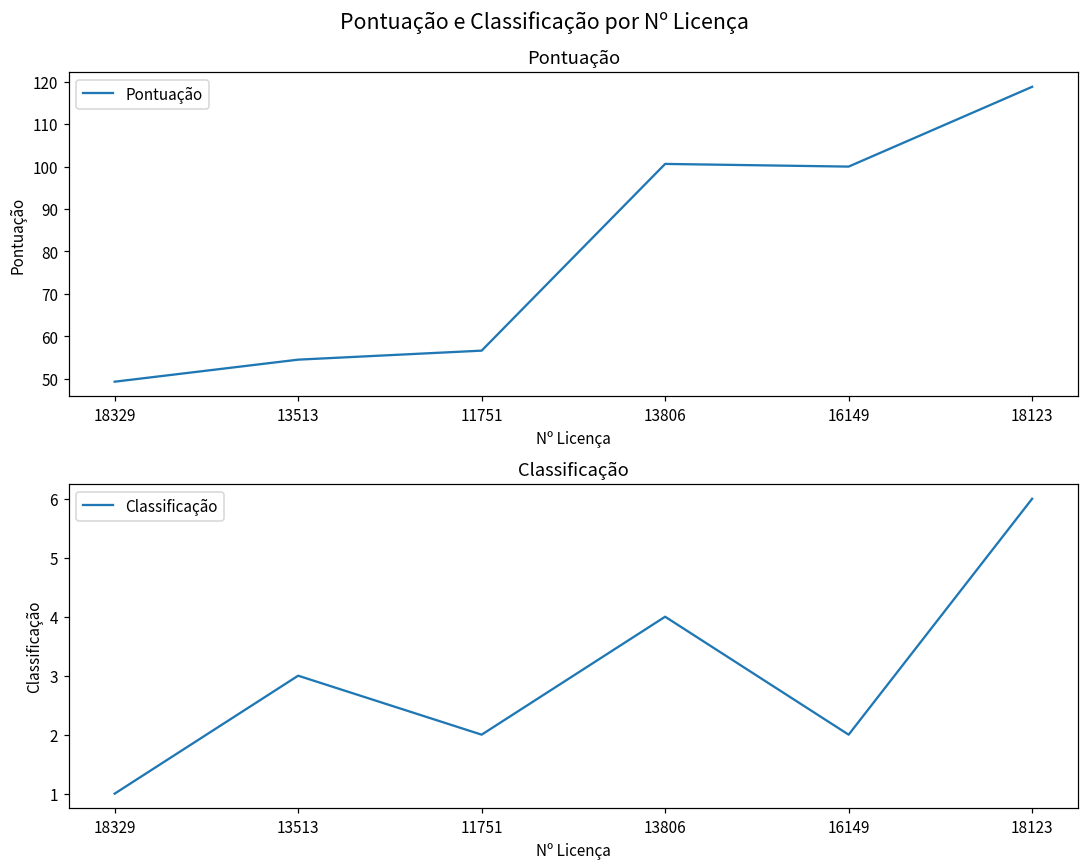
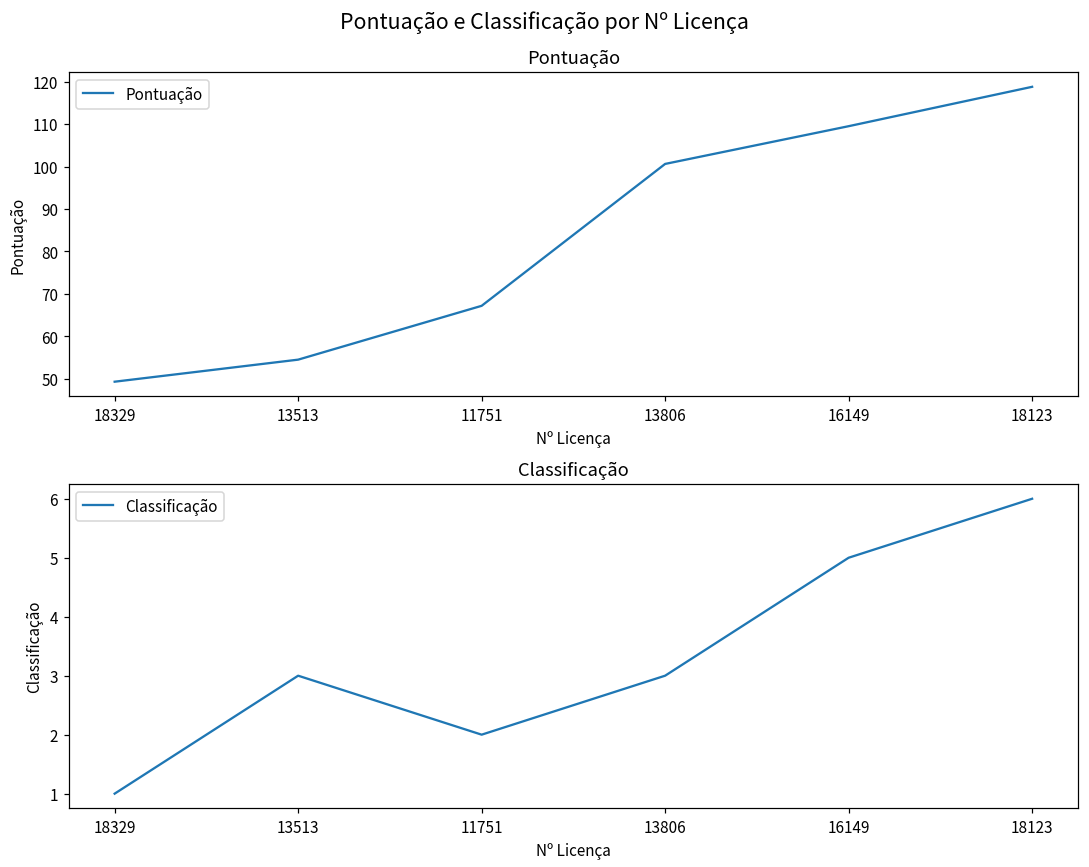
Pontuação, 11751: 57 -> 67
Pontuação, 16149: 100 -> 109
Classificação, 13806: 4 -> 3
Classificação, 16149: 2 -> 5
